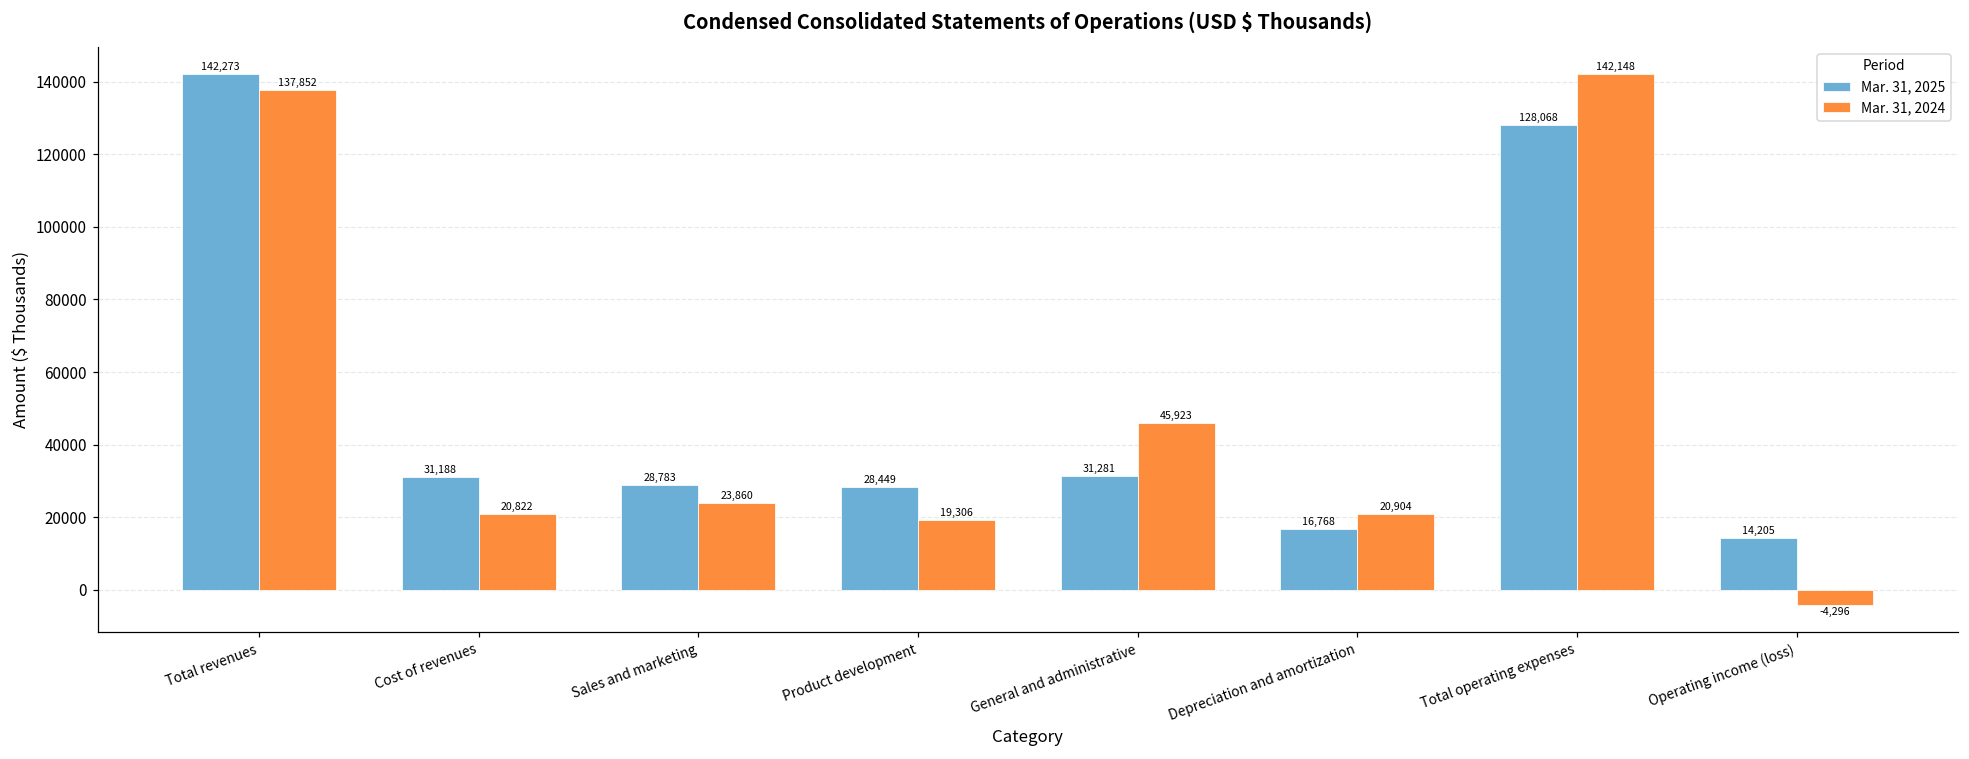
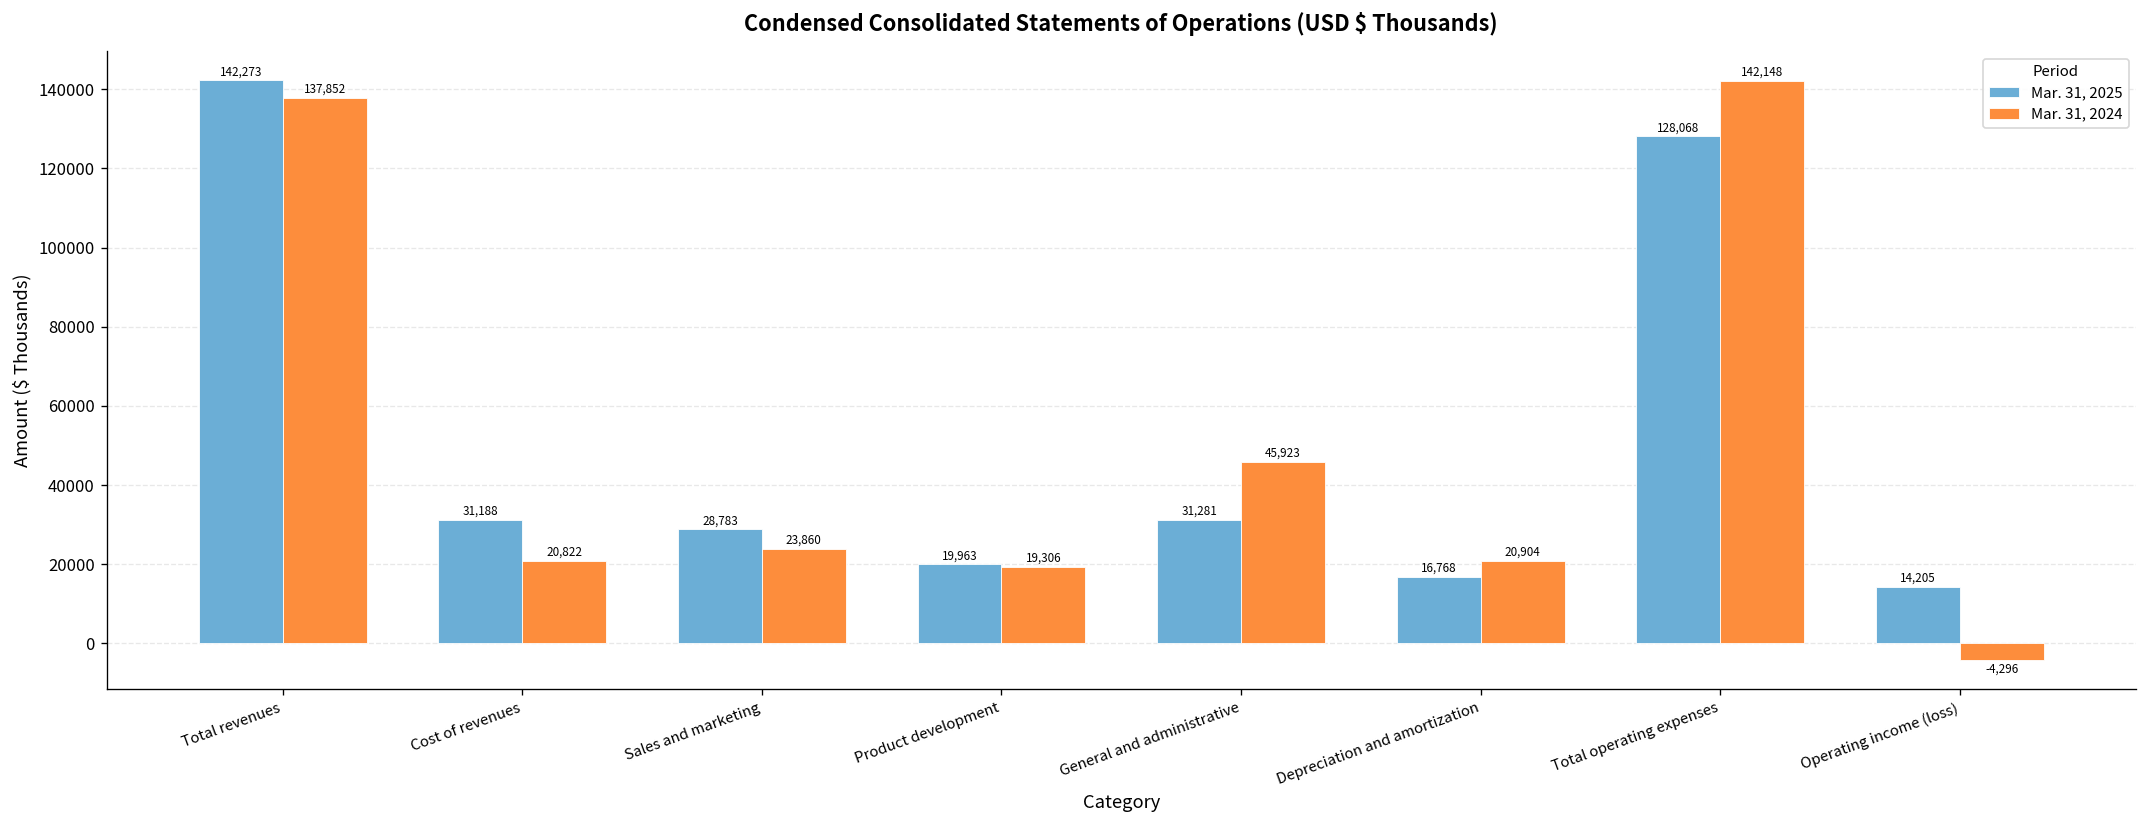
Mar. 31, 2025, Product development: 28,449 -> 19,963
